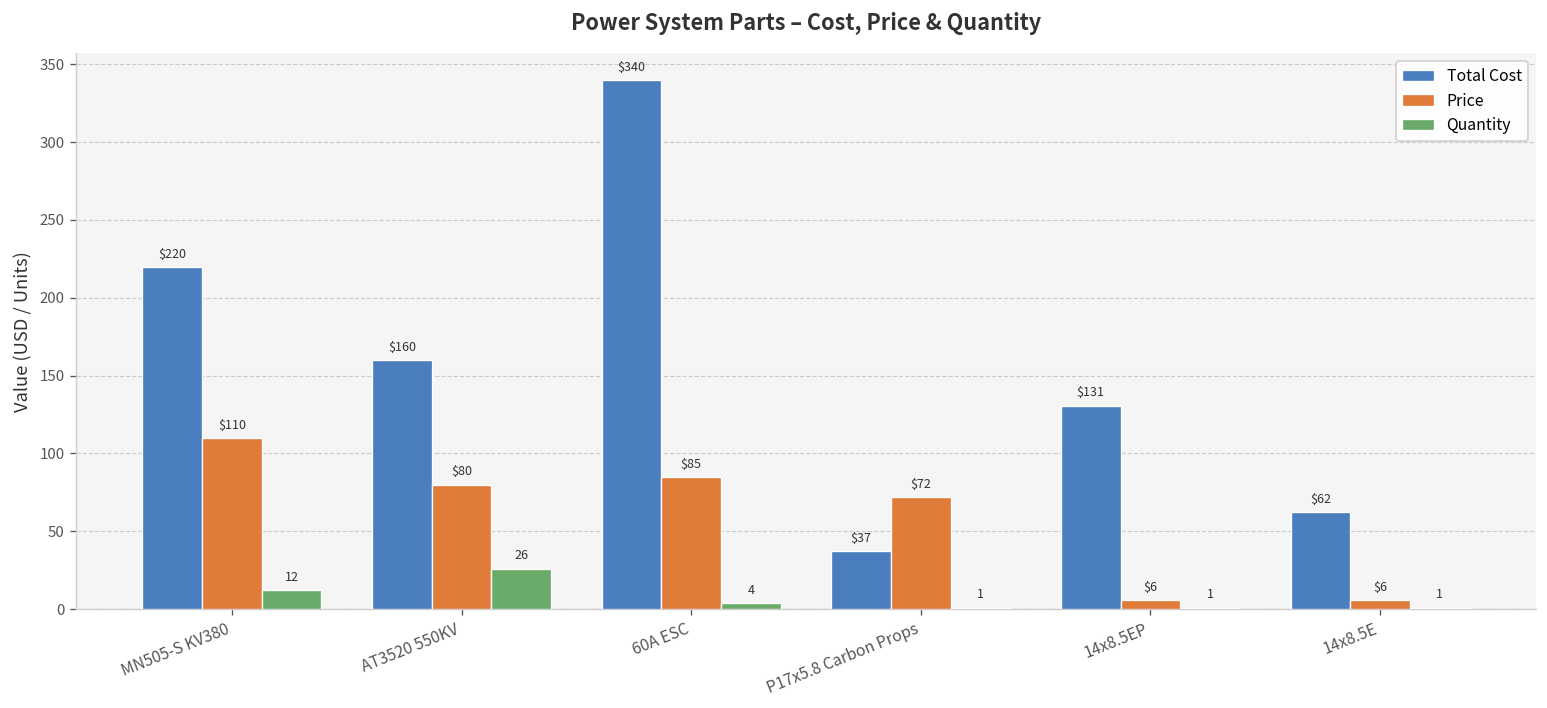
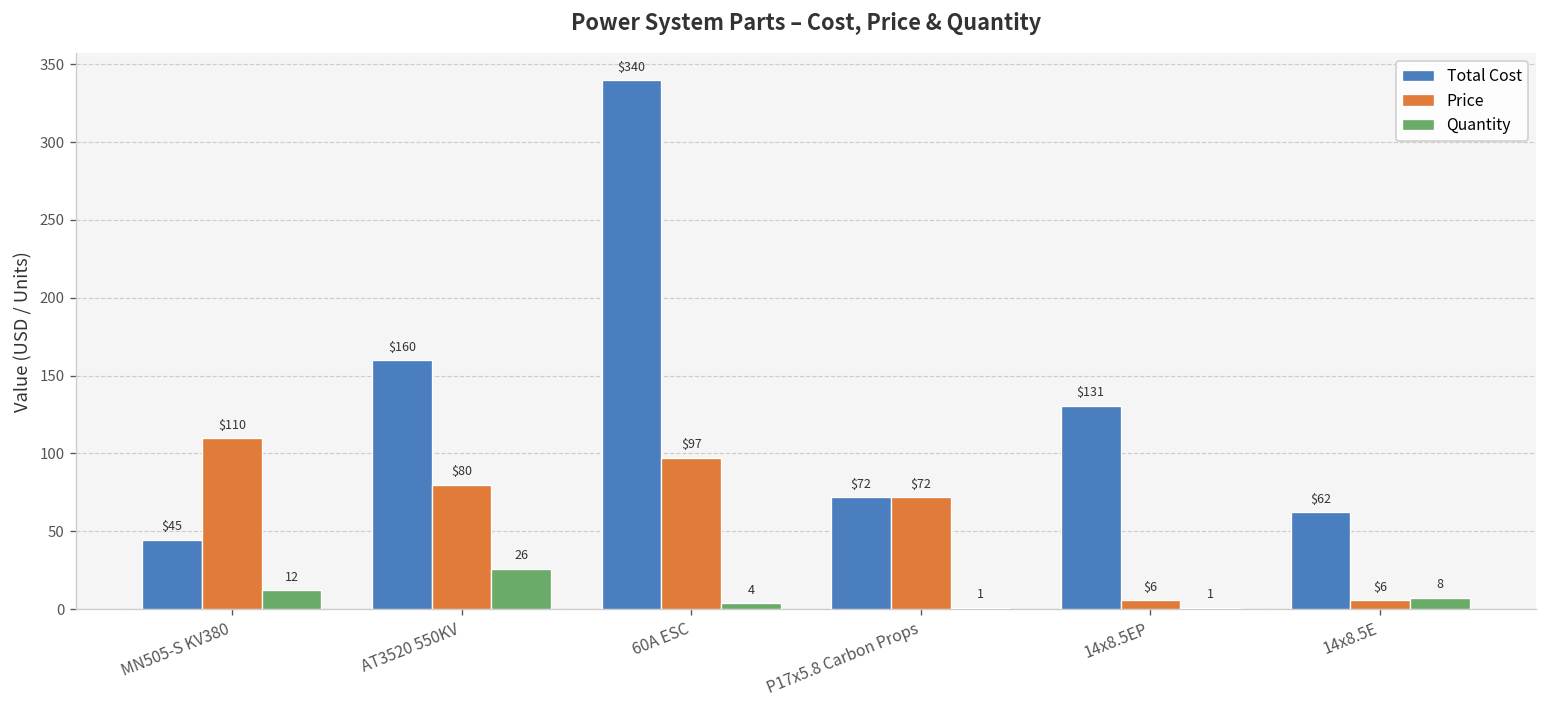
Total Cost, MN505-S KV380: $220 -> $45
Price, 60A ESC: $85 -> $97
Total Cost, P17x5.8 Carbon Props: $37 -> $72
Quantity, 14x8.5E: 1 -> 8
